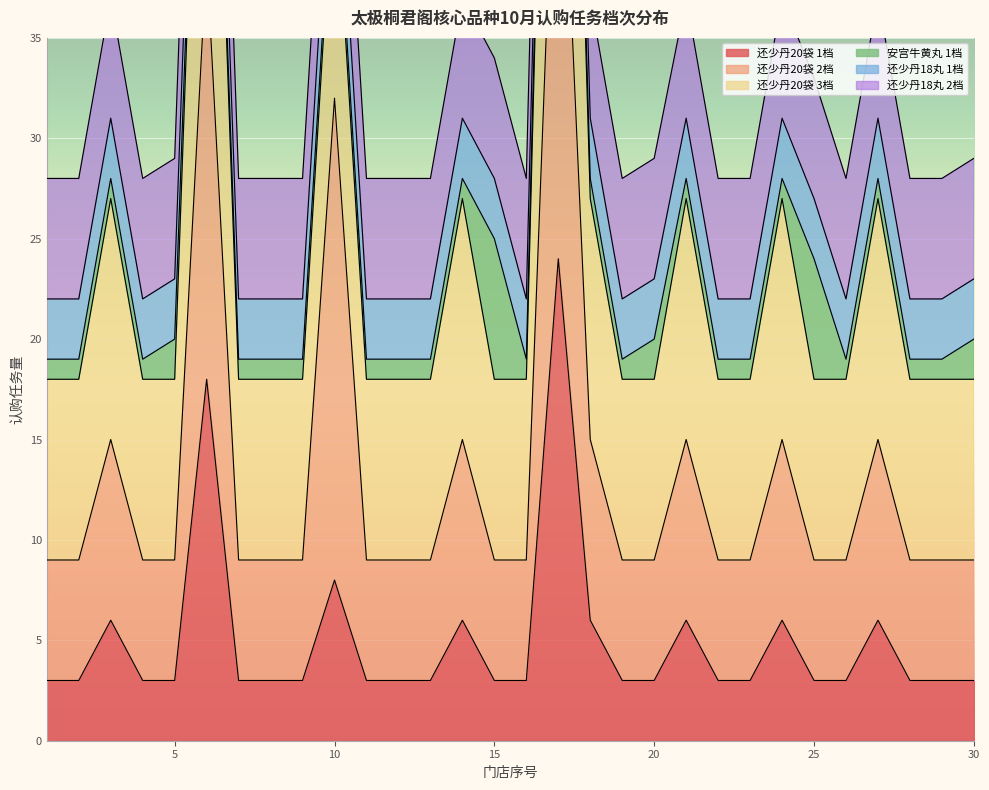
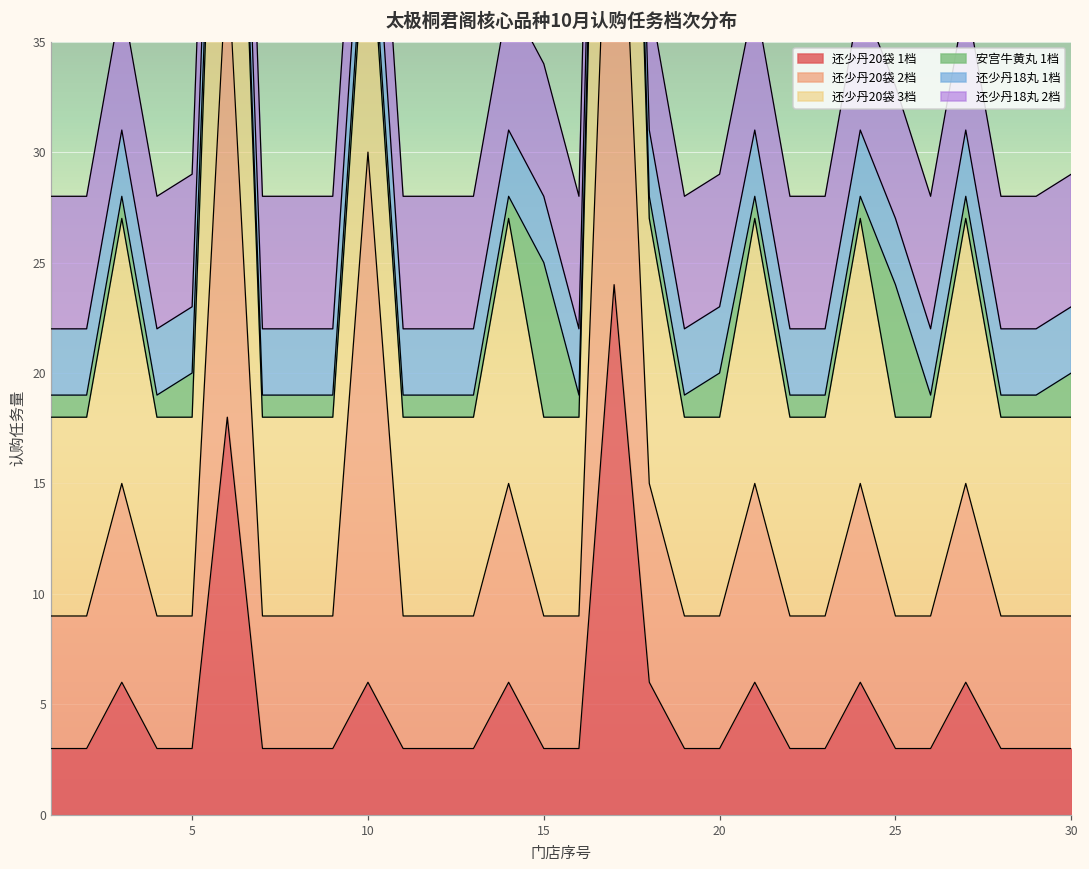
还少丹20袋 1档, 10: 8 -> 6
